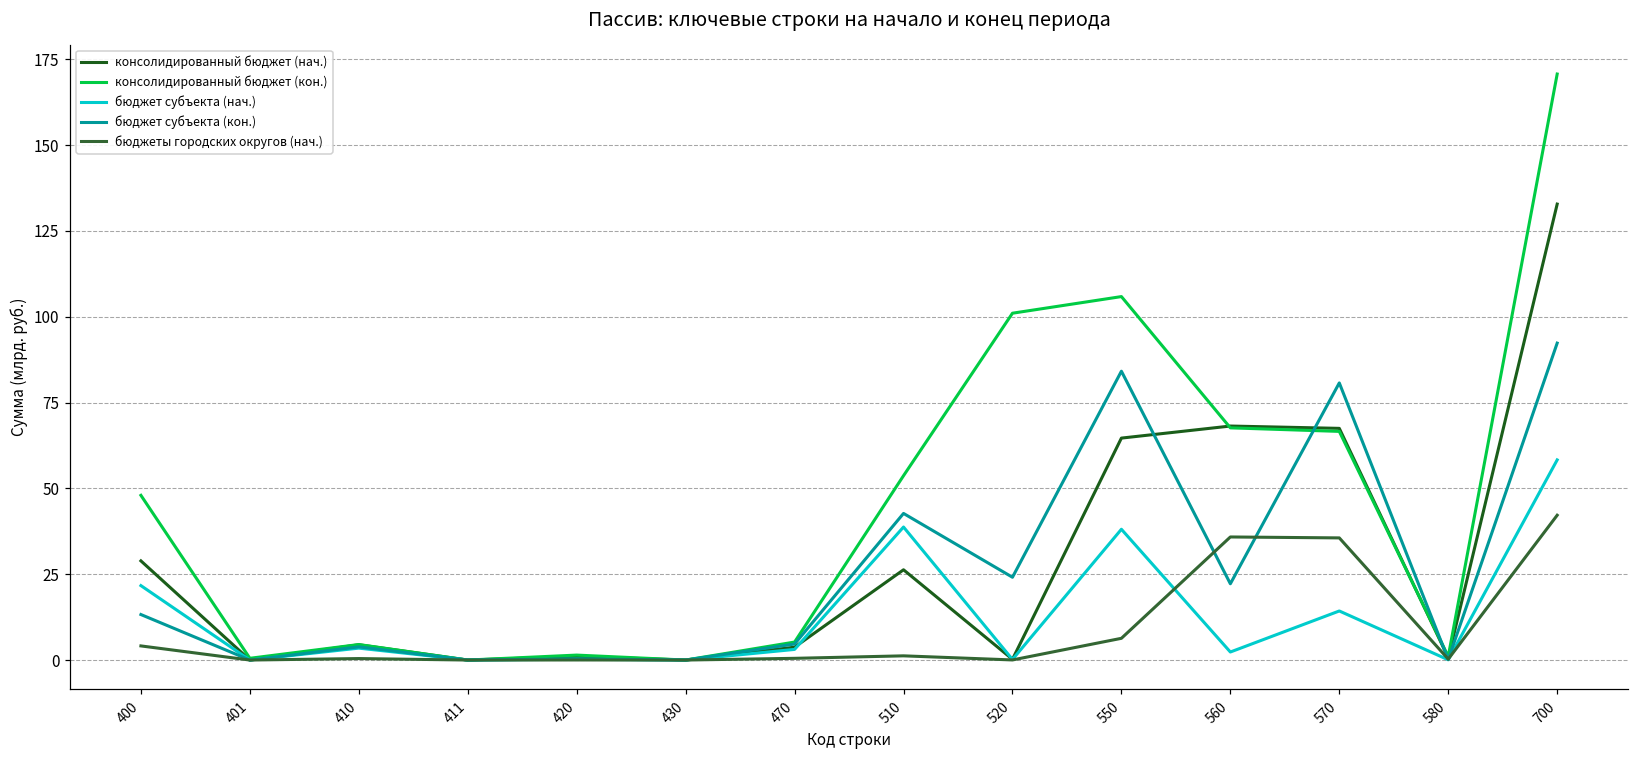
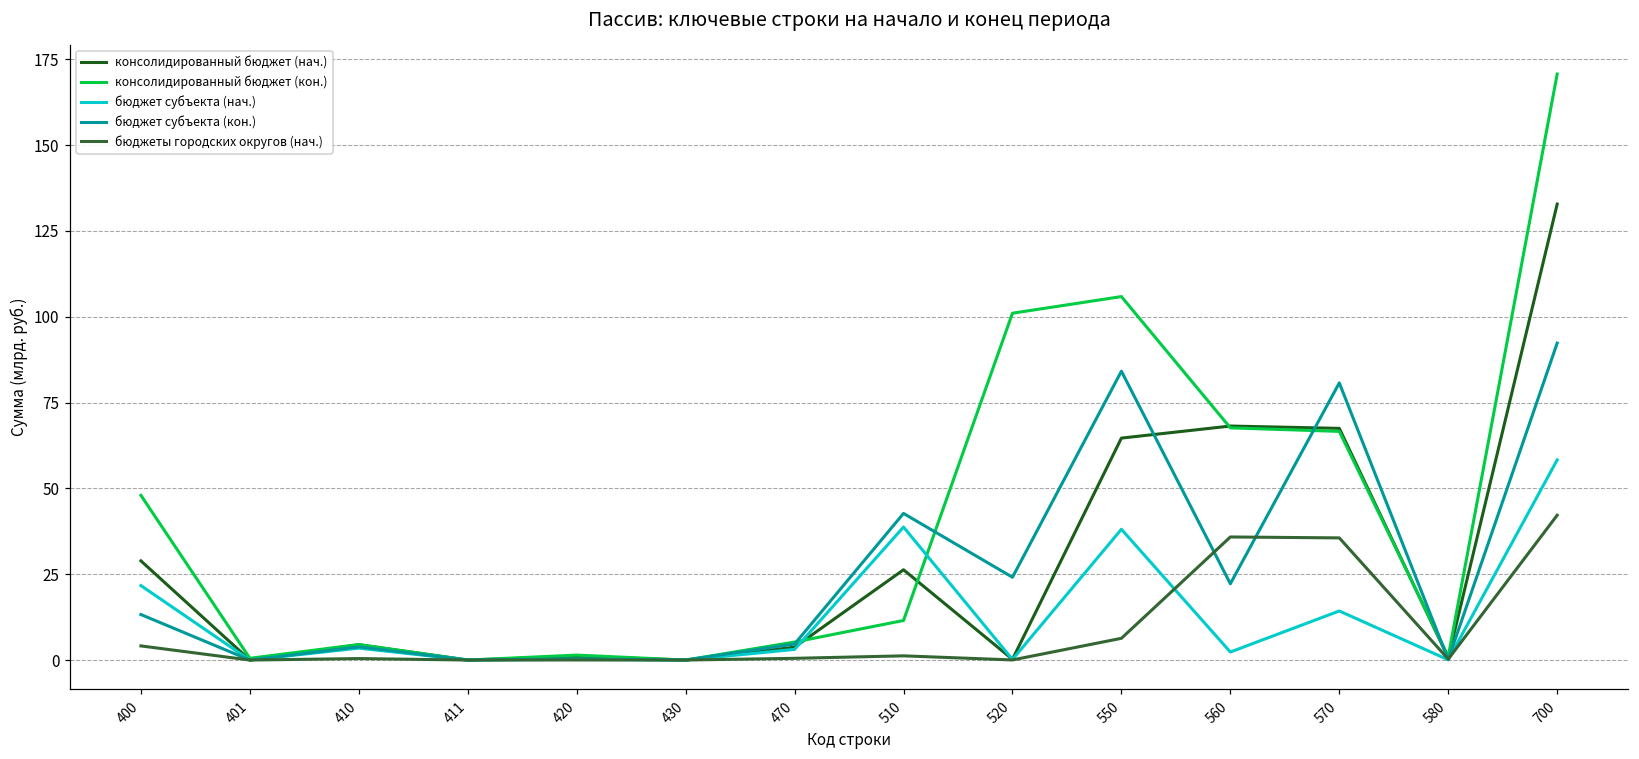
консолидированный бюджет (кон.), 510: 54 -> 12
